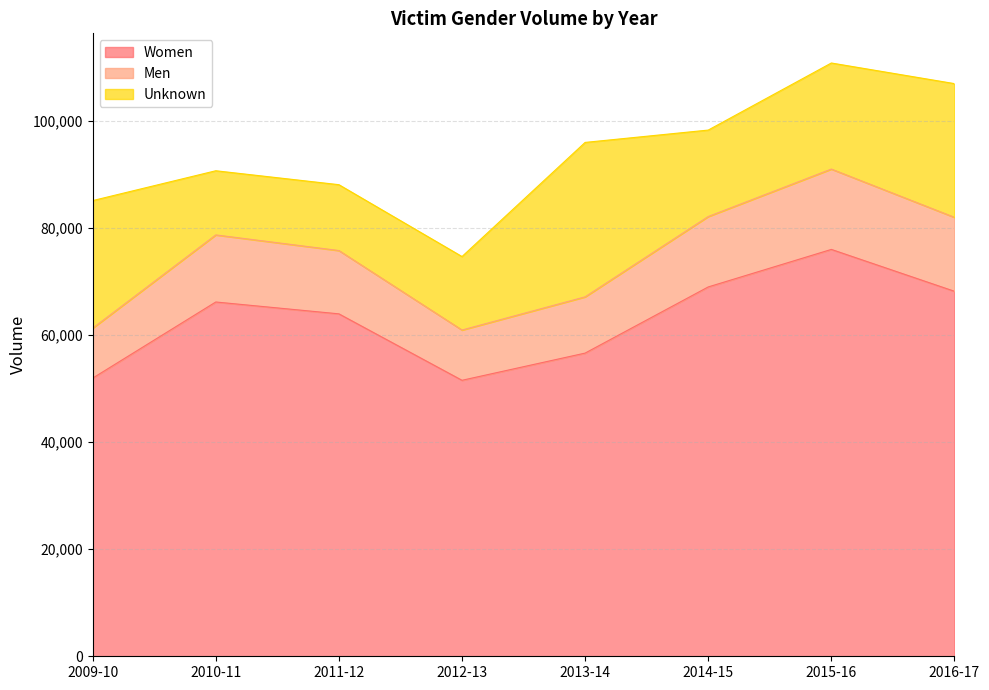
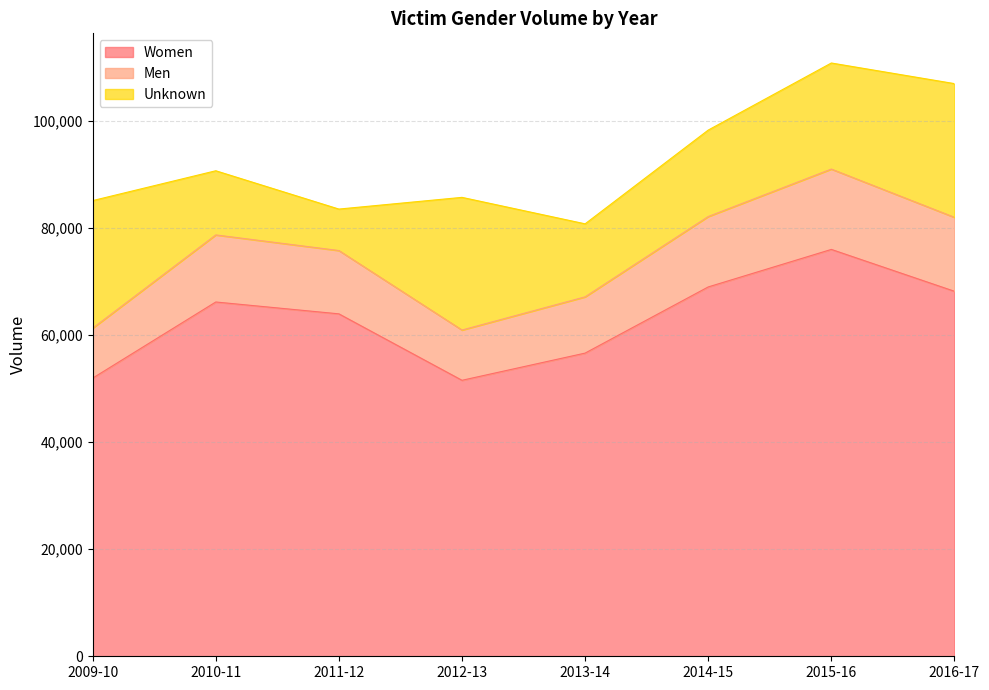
Unknown, 2011-12: 12,000 -> 8,000
Unknown, 2012-13: 14,000 -> 25,000
Unknown, 2013-14: 29,000 -> 14,000
